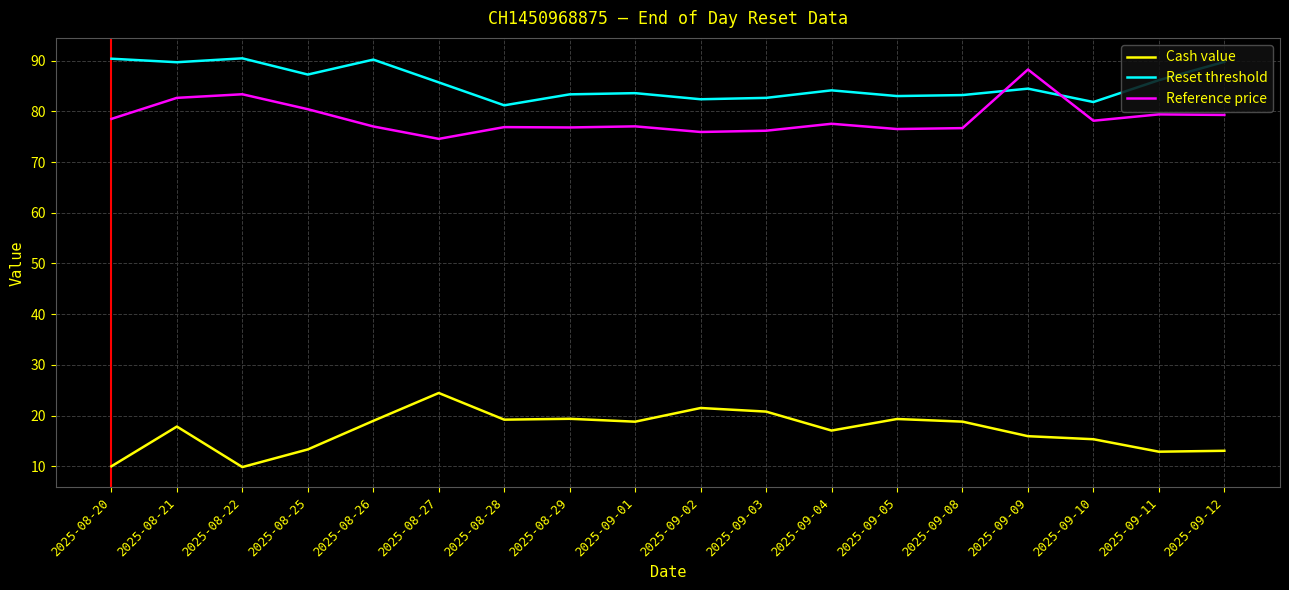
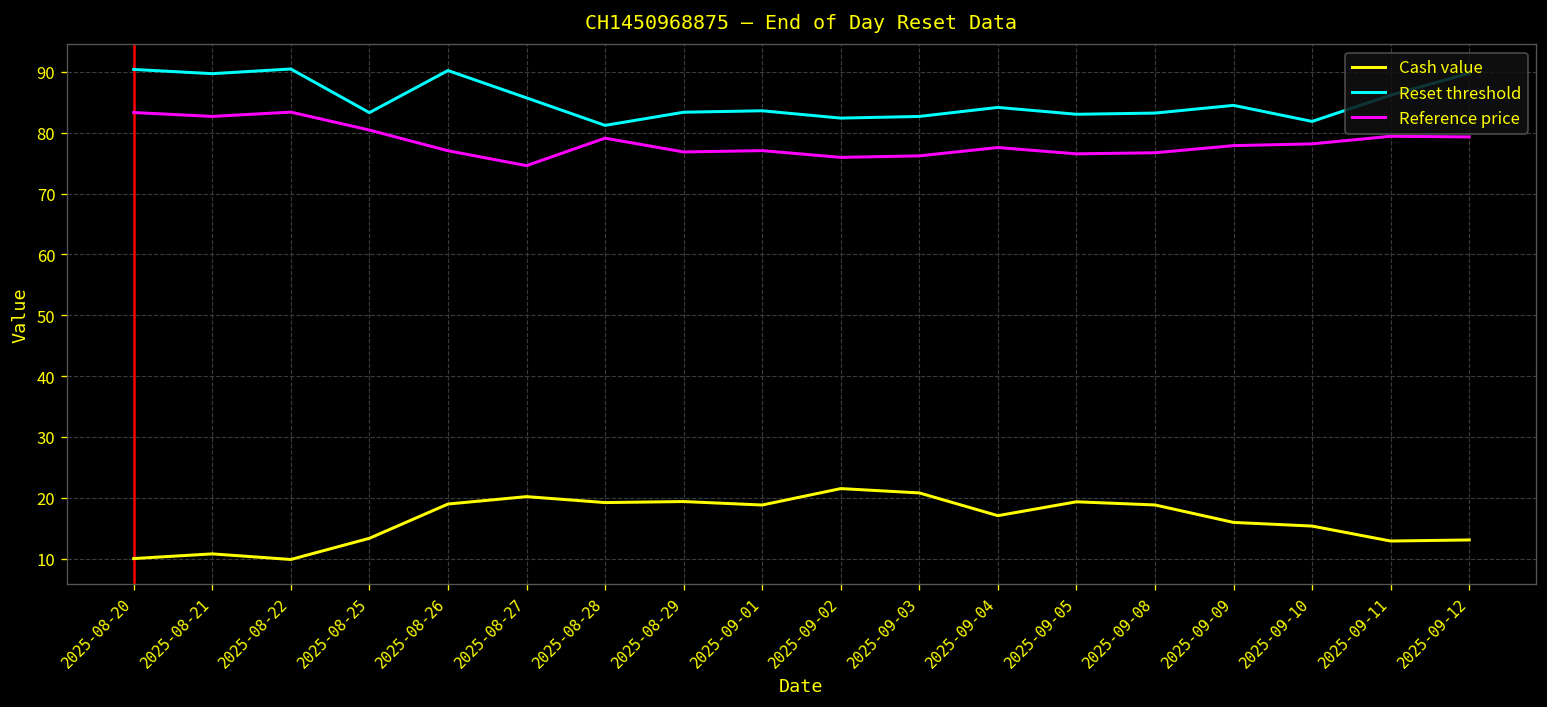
Reference price, 2025-08-20: 79 -> 83
Cash value, 2025-08-21: 18 -> 11
Reset threshold, 2025-08-25: 87 -> 83
Cash value, 2025-08-27: 24 -> 20
Reference price, 2025-08-28: 77 -> 79
Reference price, 2025-09-09: 88 -> 78
